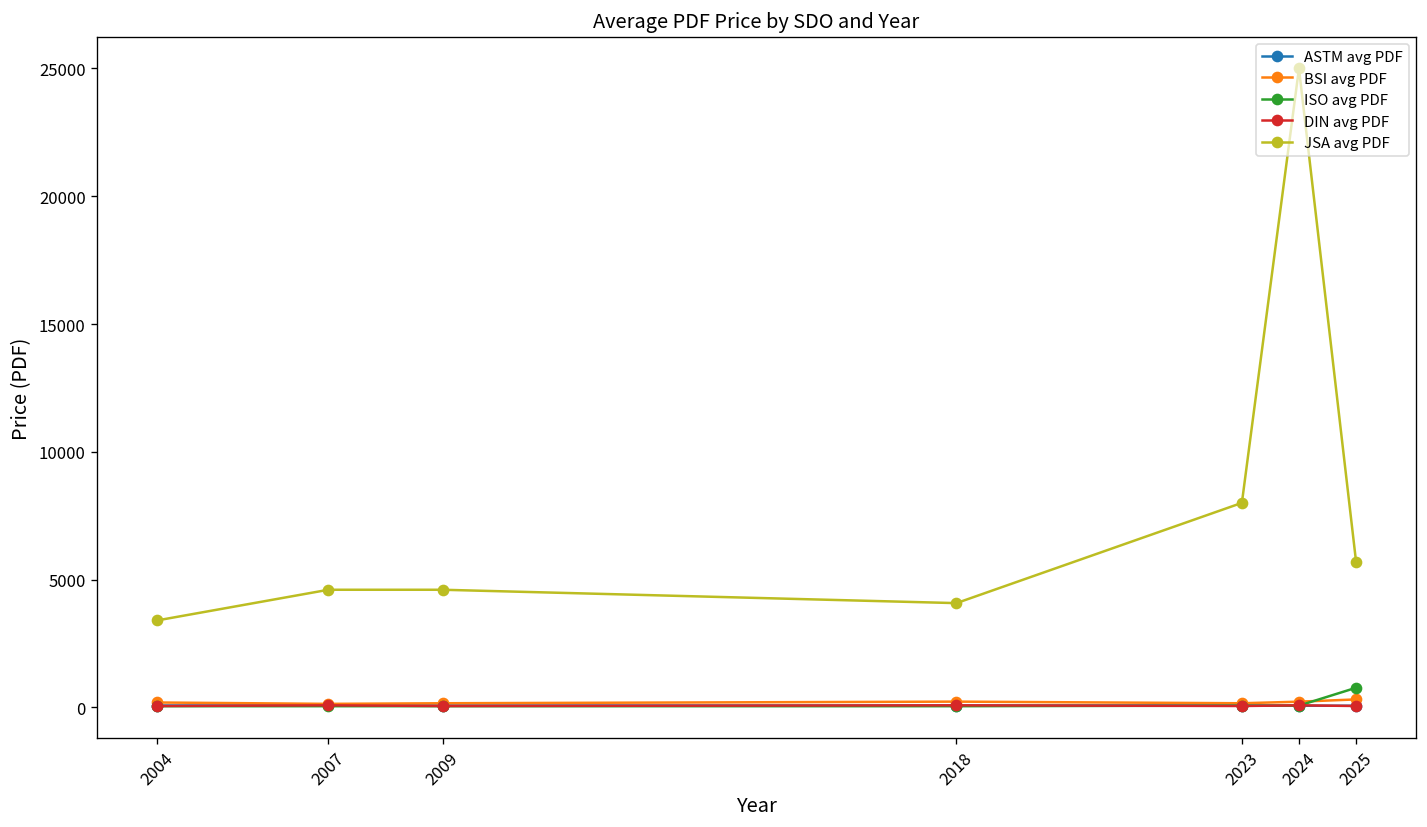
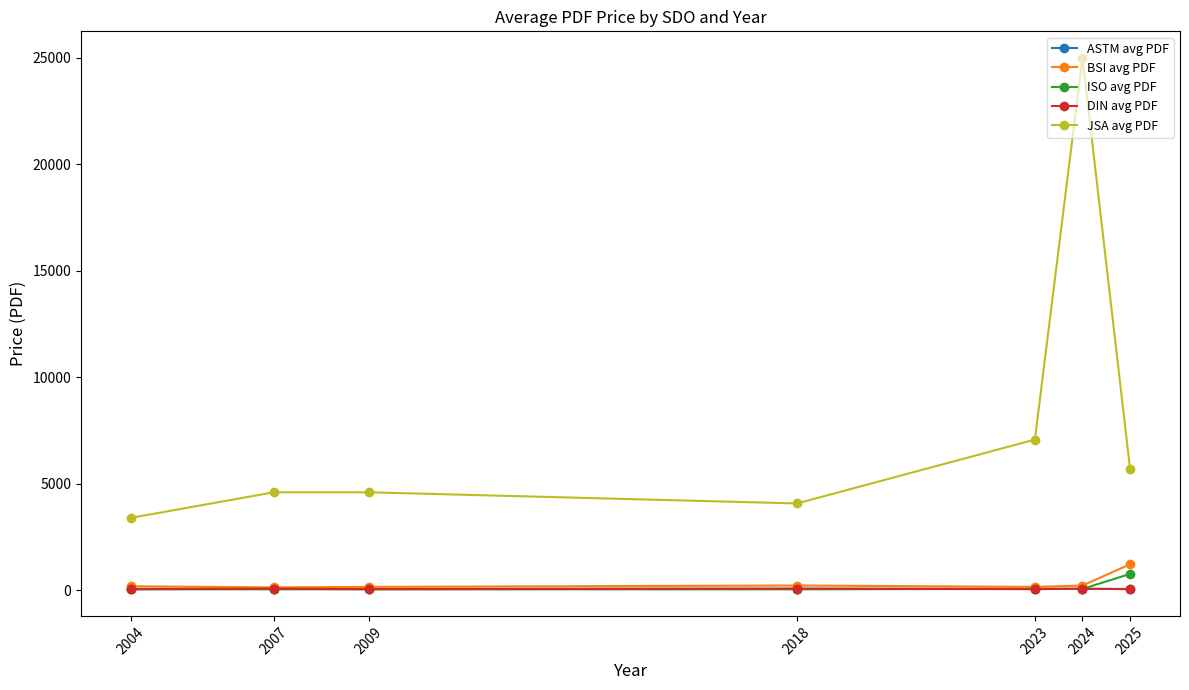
JSA avg PDF, 2023: 8000 -> 7100
BSI avg PDF, 2025: 300 -> 1200
